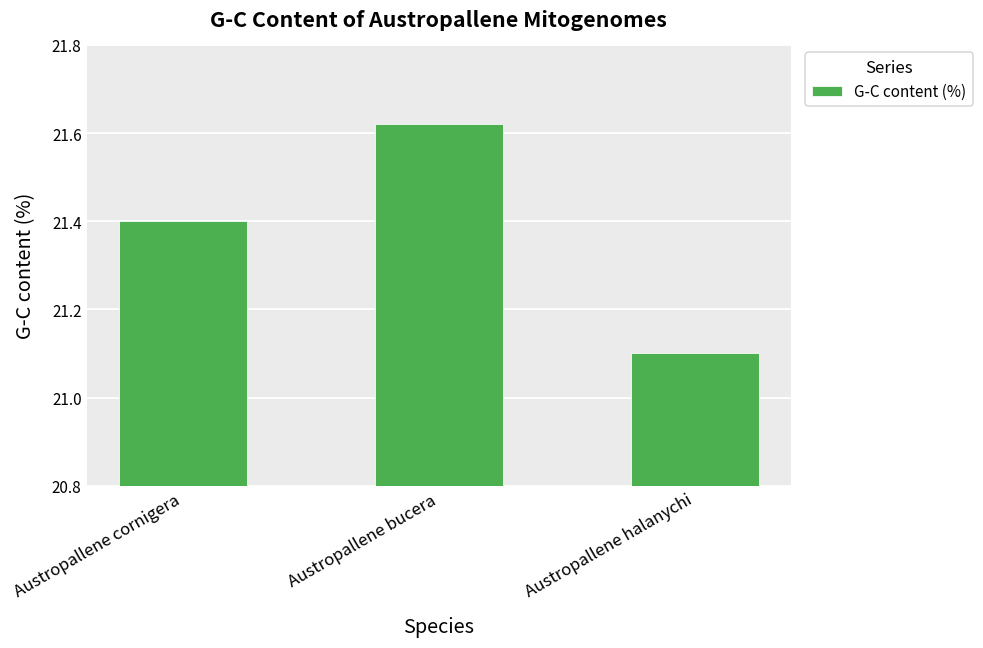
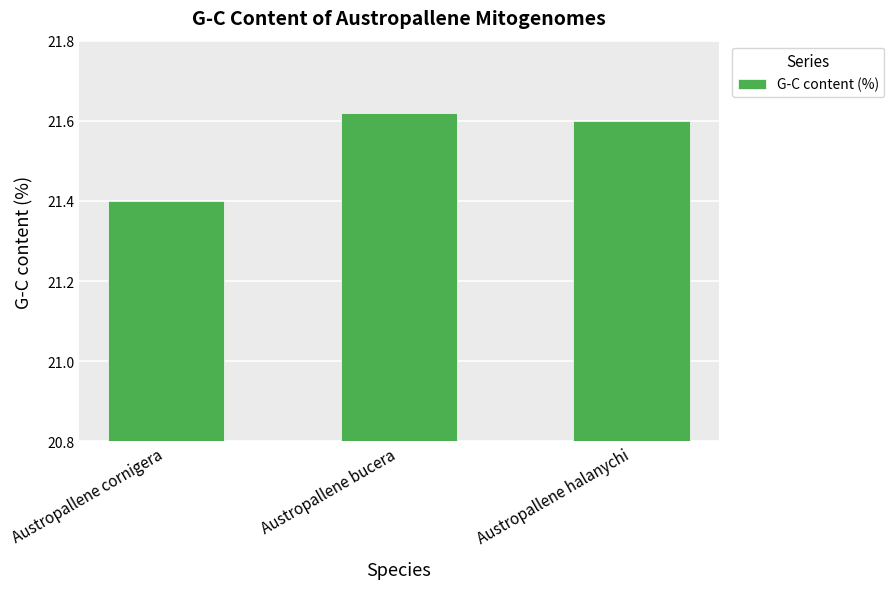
Austropallene halanychi: 21.1 -> 21.6
